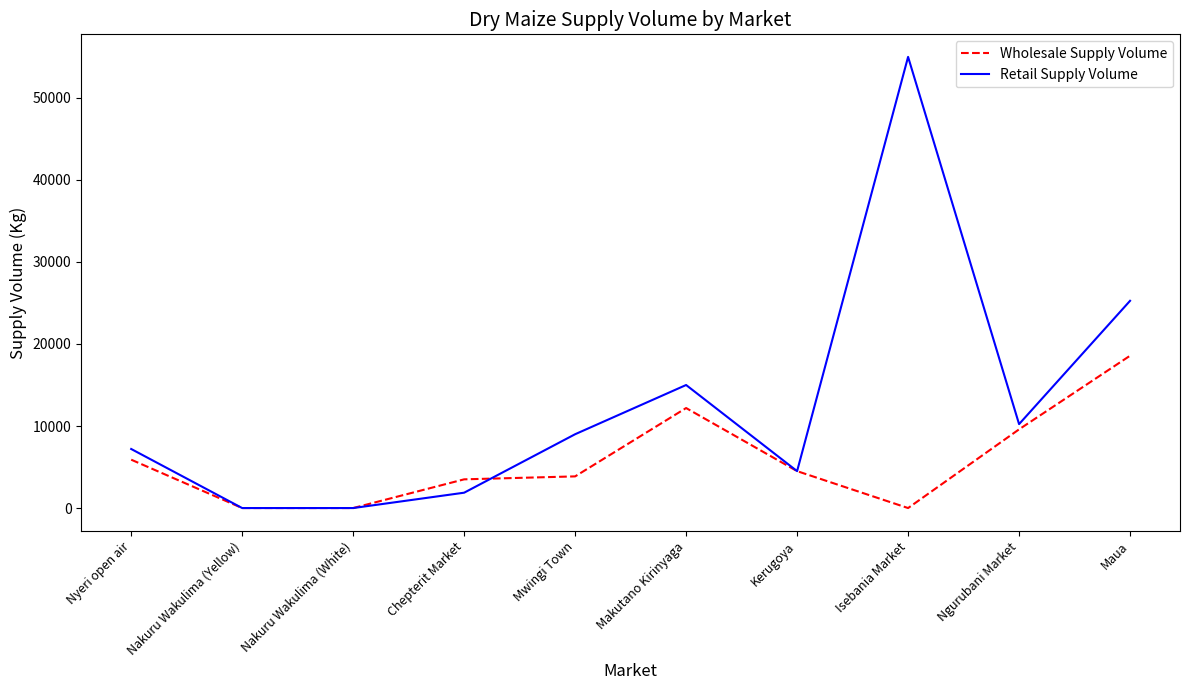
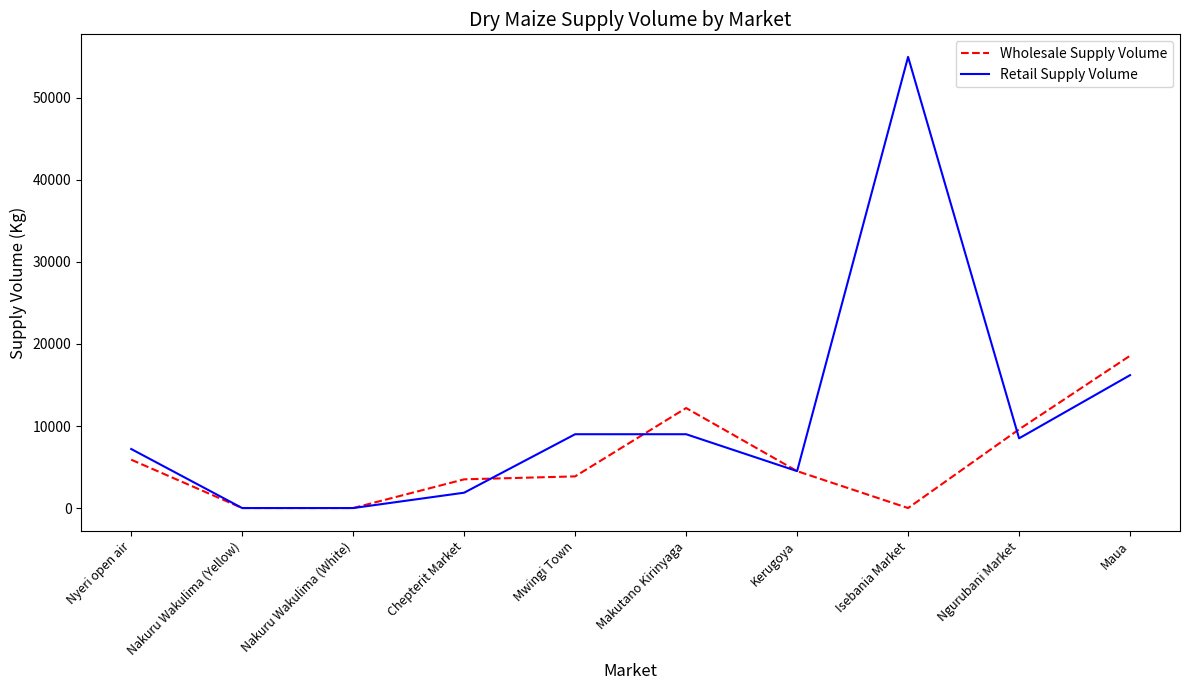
Retail Supply Volume, Makutano Kirinyaga: 15000 -> 9000
Retail Supply Volume, Ngurubani Market: 10000 -> 9000
Retail Supply Volume, Maua: 25000 -> 16000
